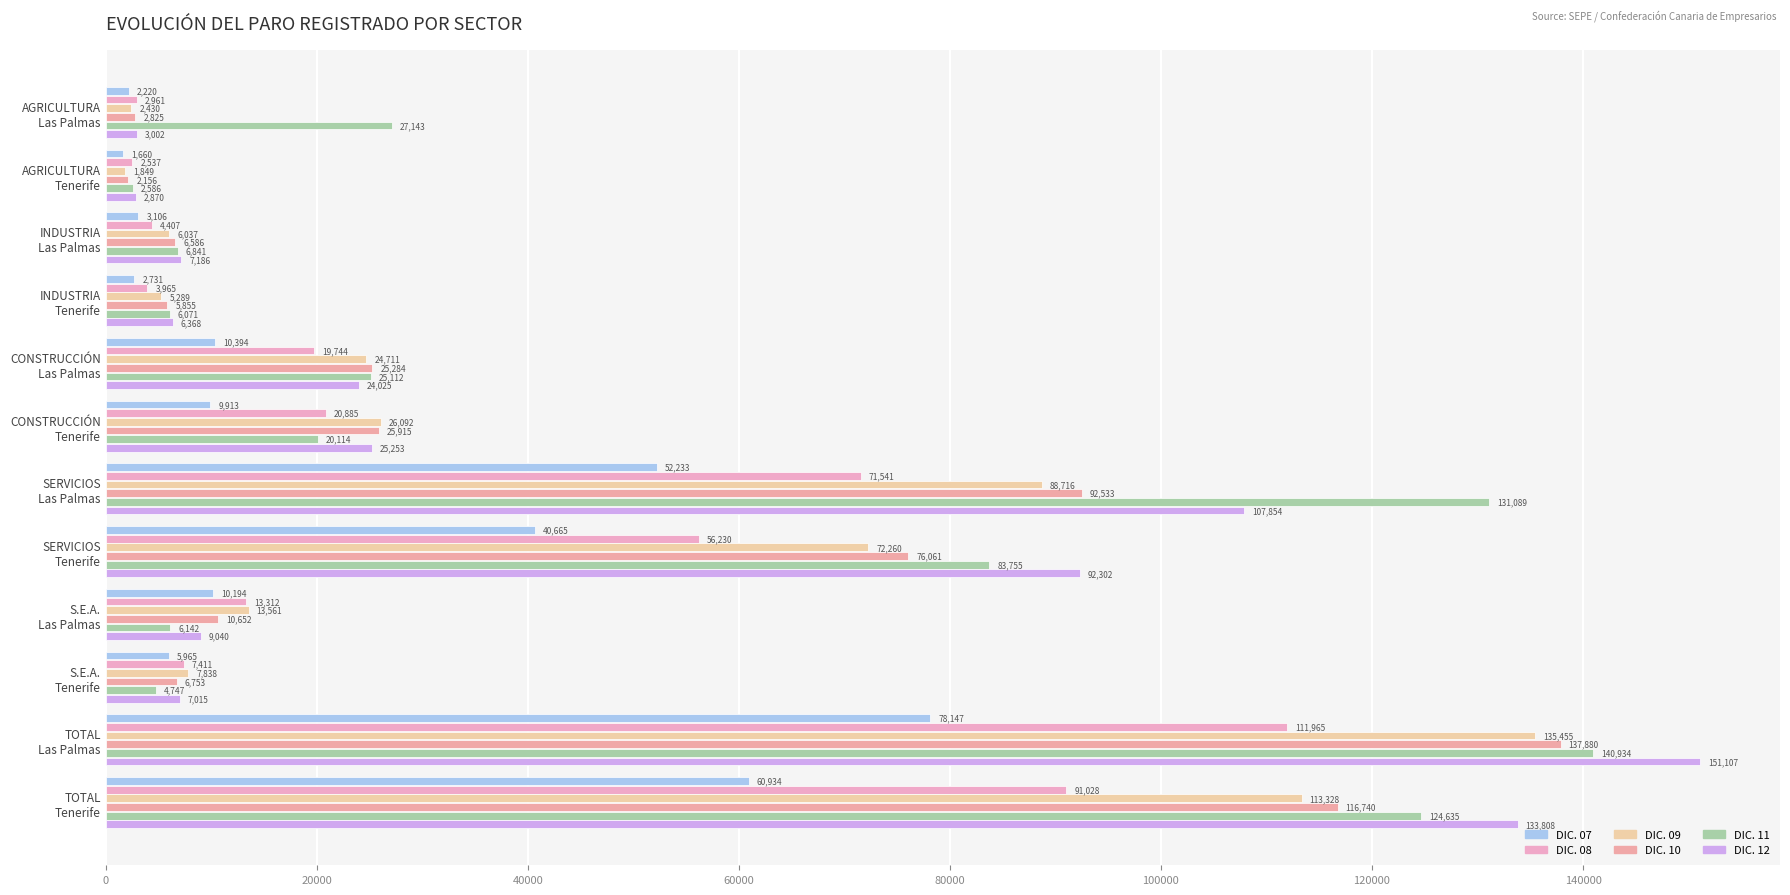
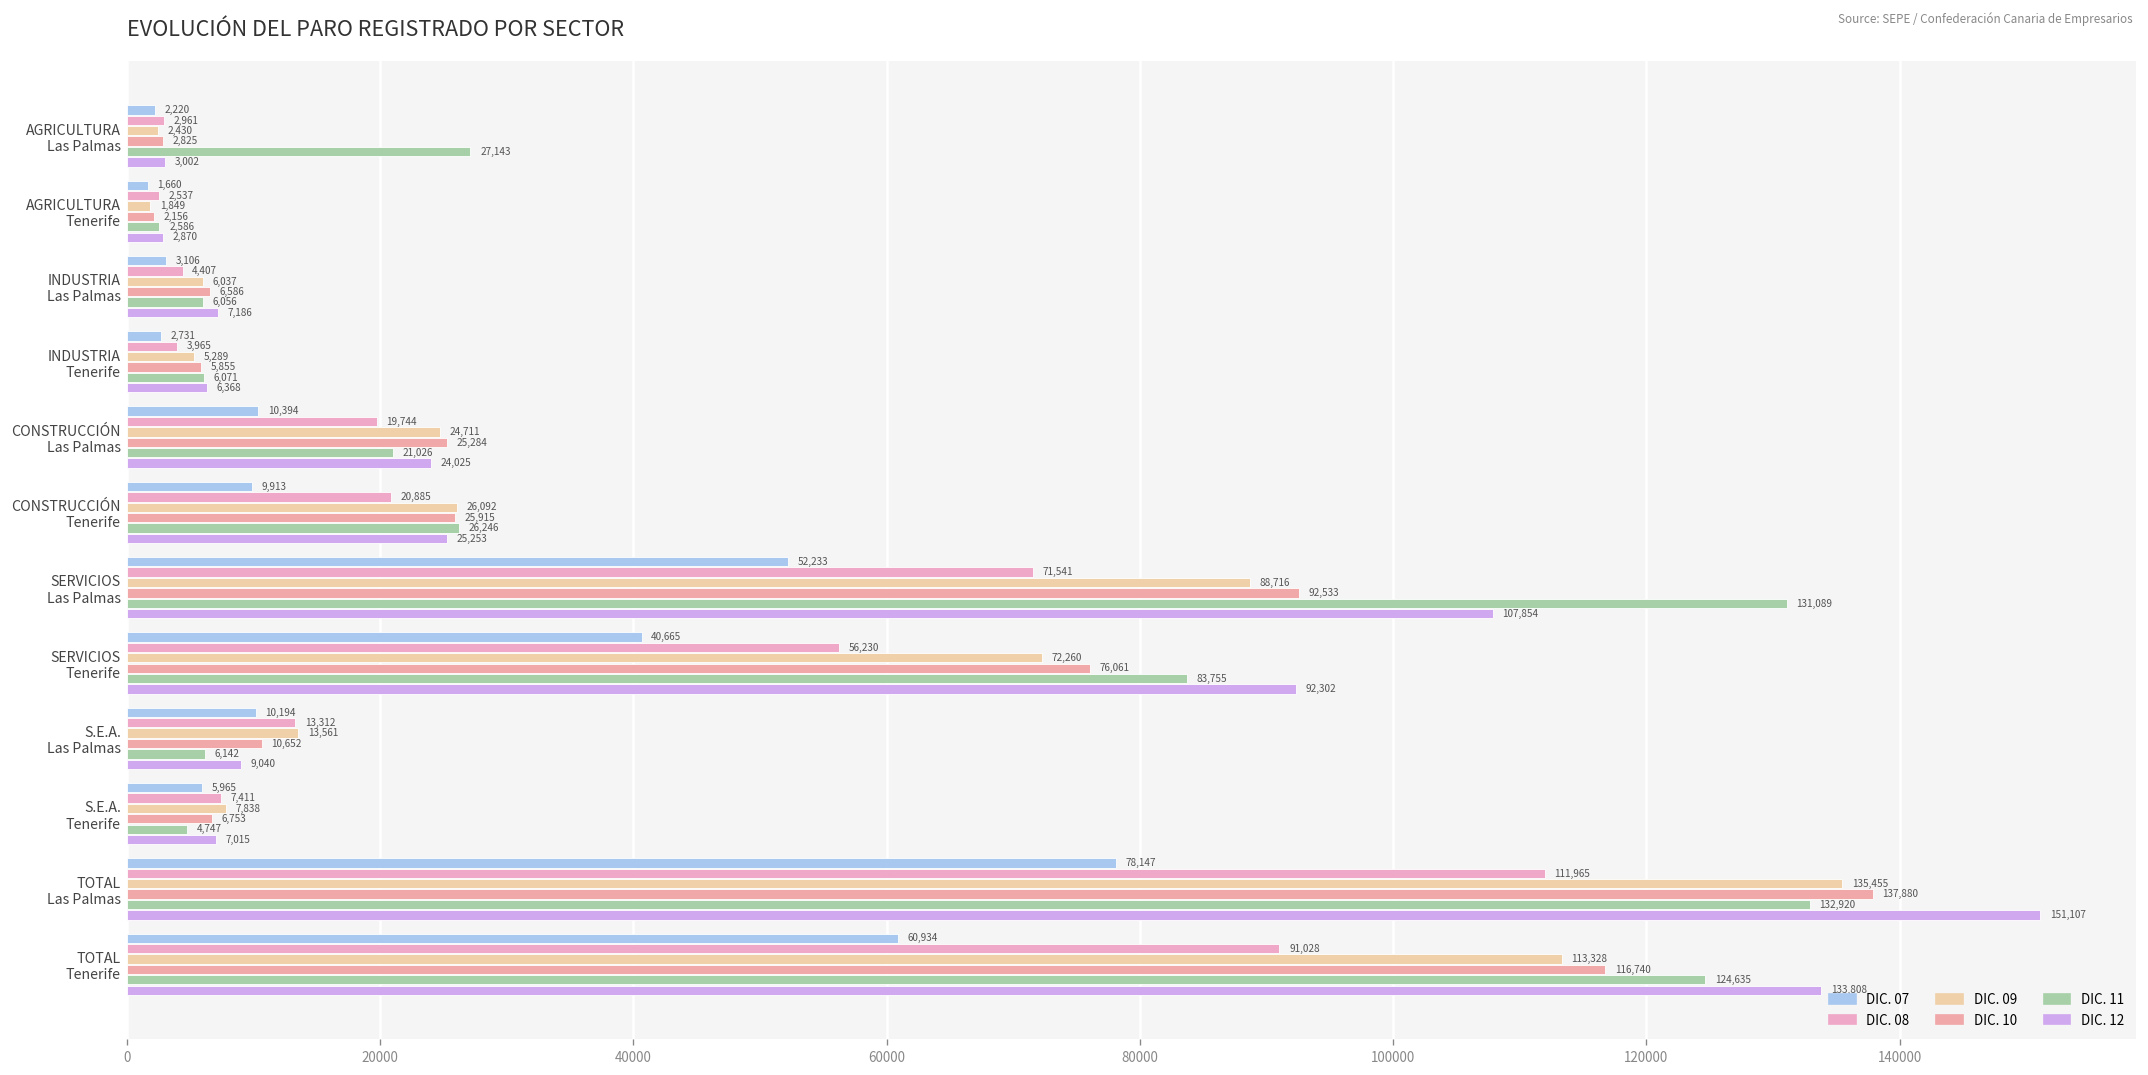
DIC. 11, INDUSTRIA Las Palmas: 6,841 -> 6,056
DIC. 11, CONSTRUCCIÓN Las Palmas: 25,112 -> 21,026
DIC. 11, CONSTRUCCIÓN Tenerife: 20,114 -> 26,246
DIC. 11, TOTAL Las Palmas: 140,934 -> 132,920
